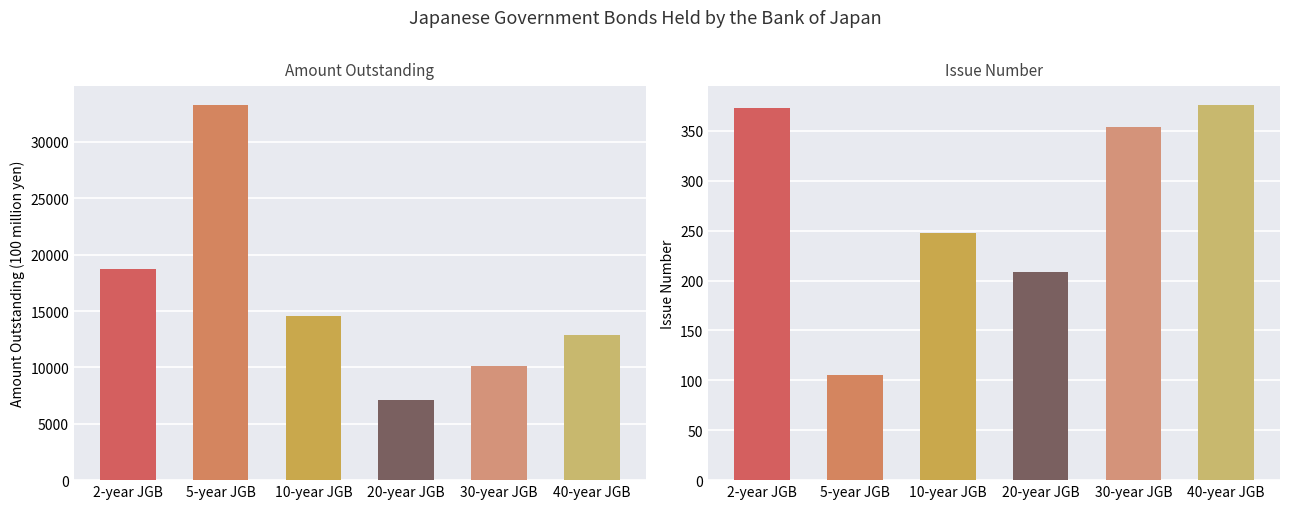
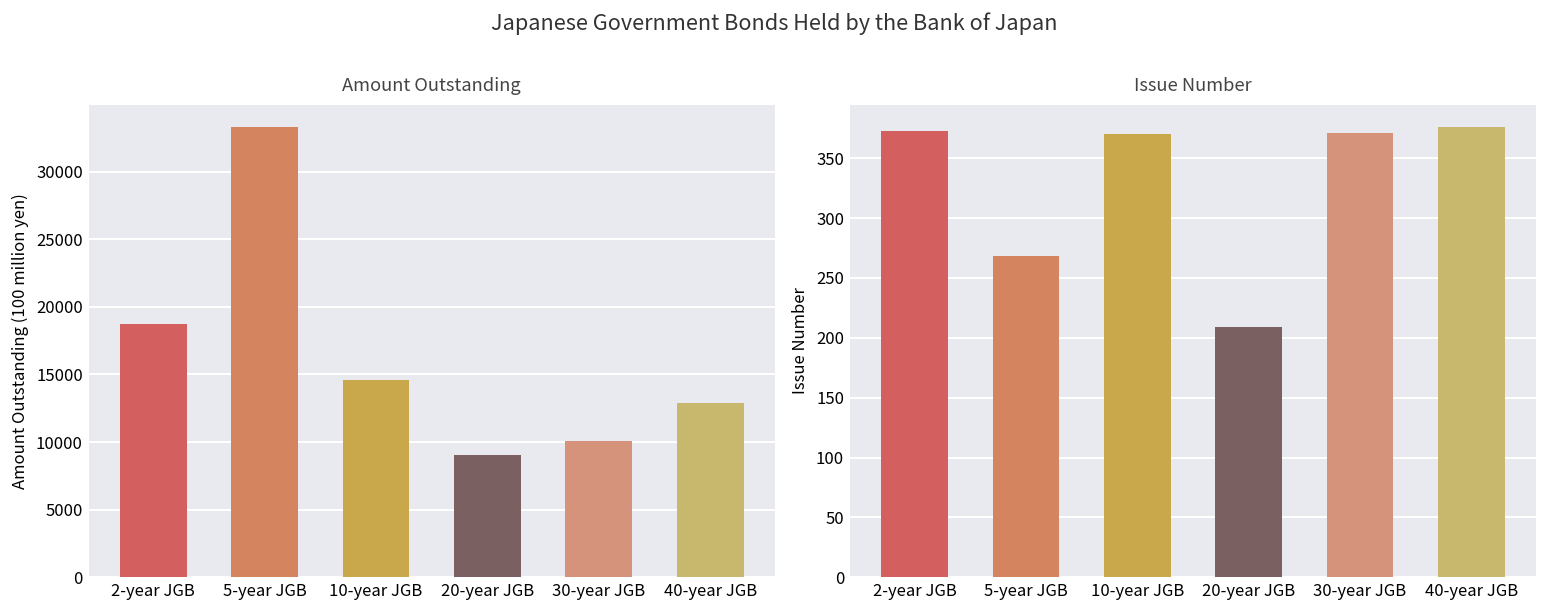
Amount Outstanding, 20-year JGB: 7100 -> 9100
Issue Number, 5-year JGB: 110 -> 270
Issue Number, 10-year JGB: 250 -> 370
Issue Number, 30-year JGB: 350 -> 370
